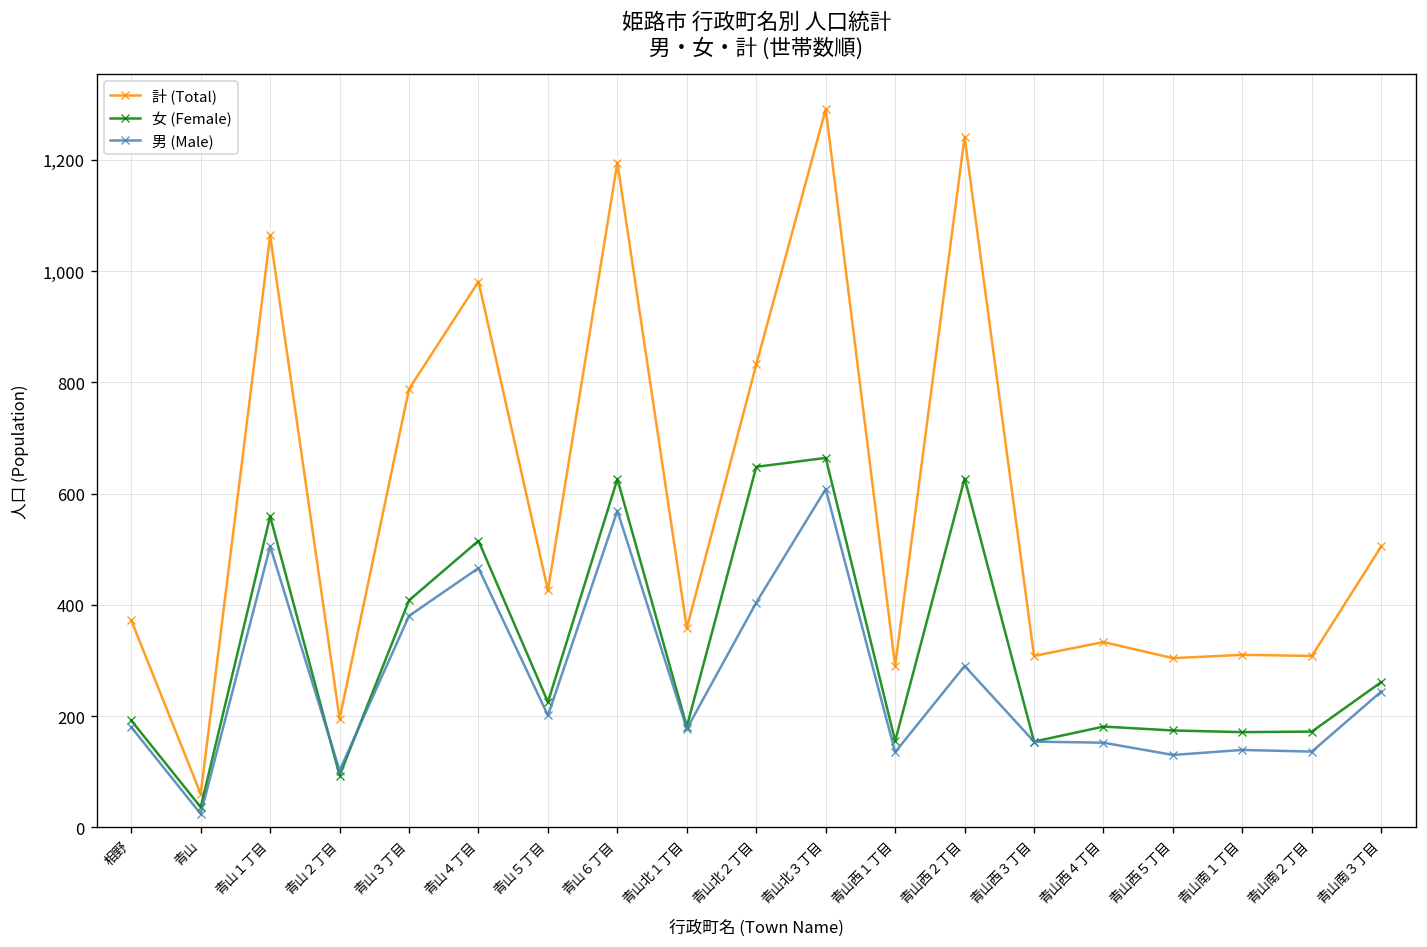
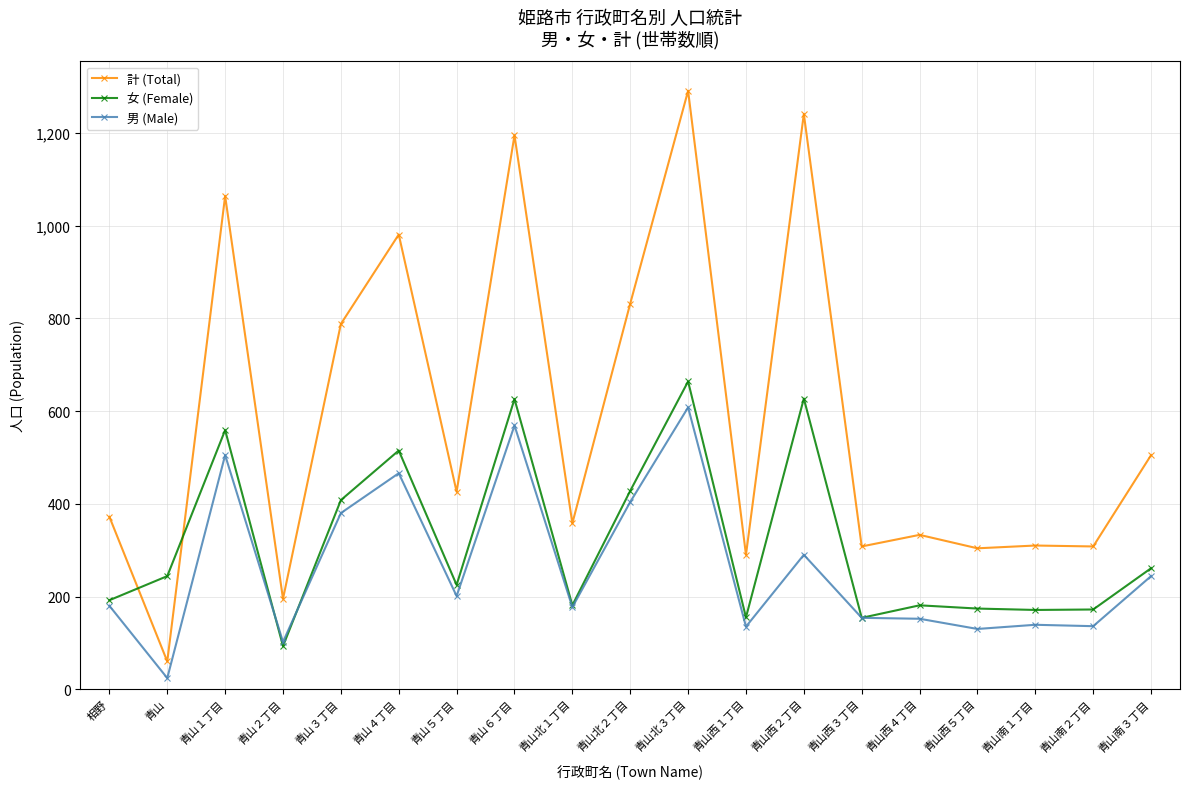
女 (Female), 青山: 40 -> 240
女 (Female), 青山北２丁目: 650 -> 430
